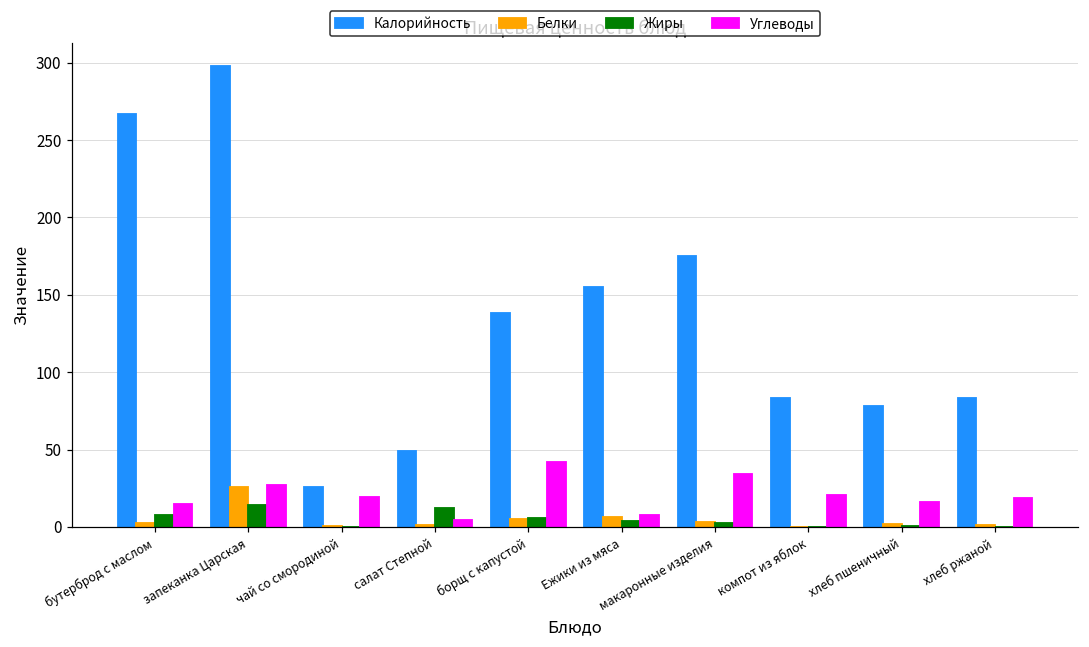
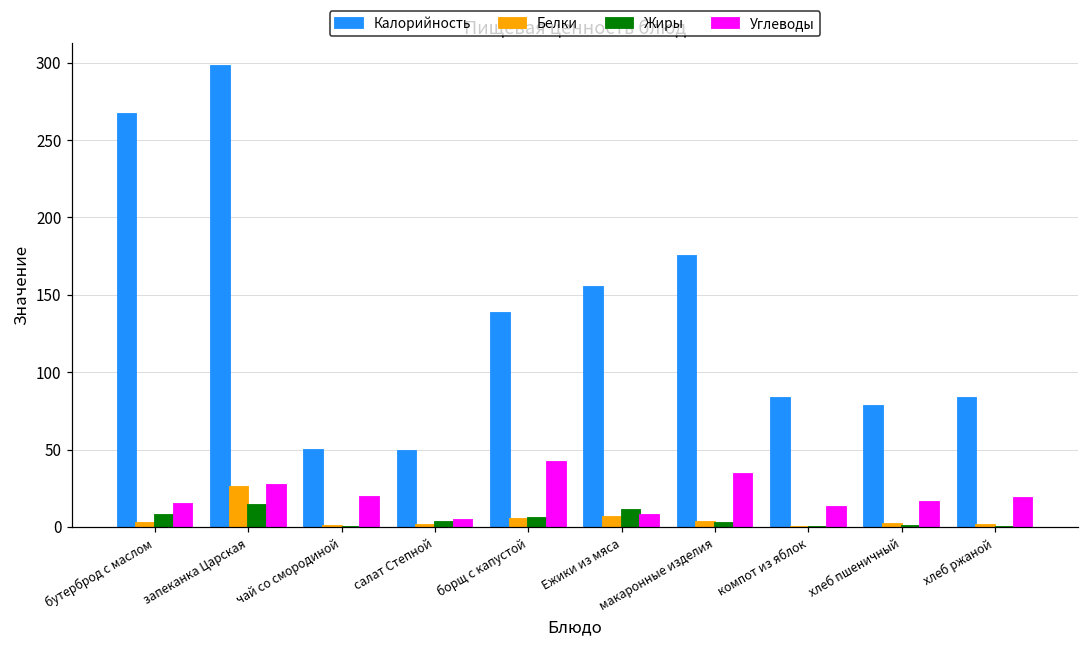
Калорийность, чай со смородиной: 26 -> 50
Жиры, салат Степной: 12 -> 3
Жиры, Ежики из мяса: 4 -> 11
Углеводы, компот из яблок: 21 -> 13
